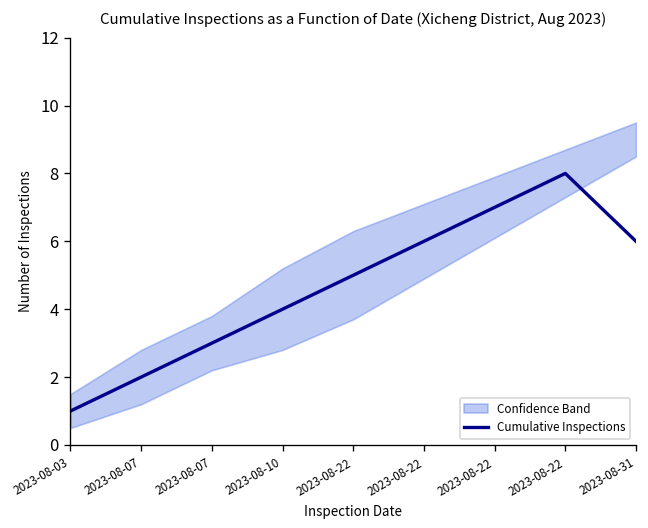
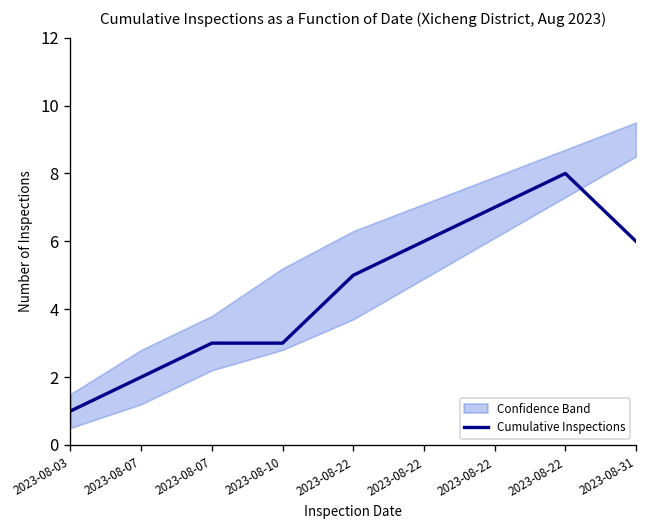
Cumulative Inspections, 2023-08-10: 4 -> 3
